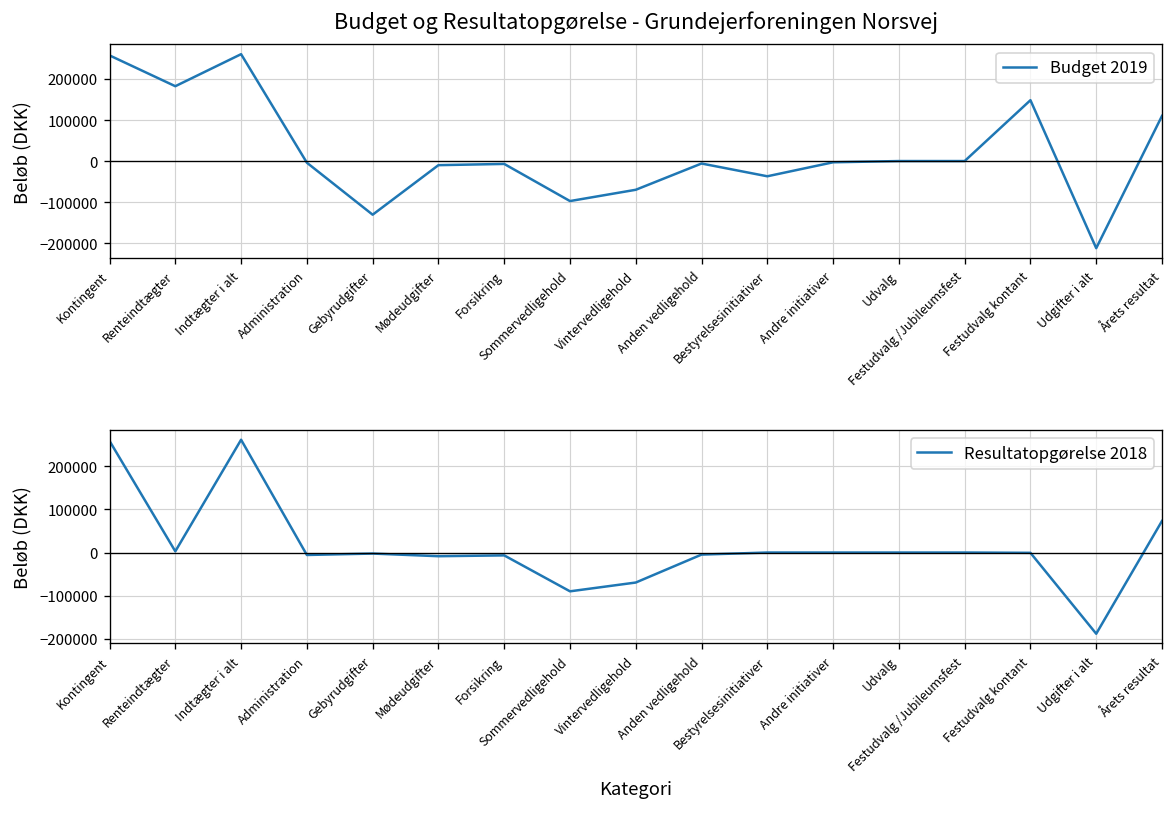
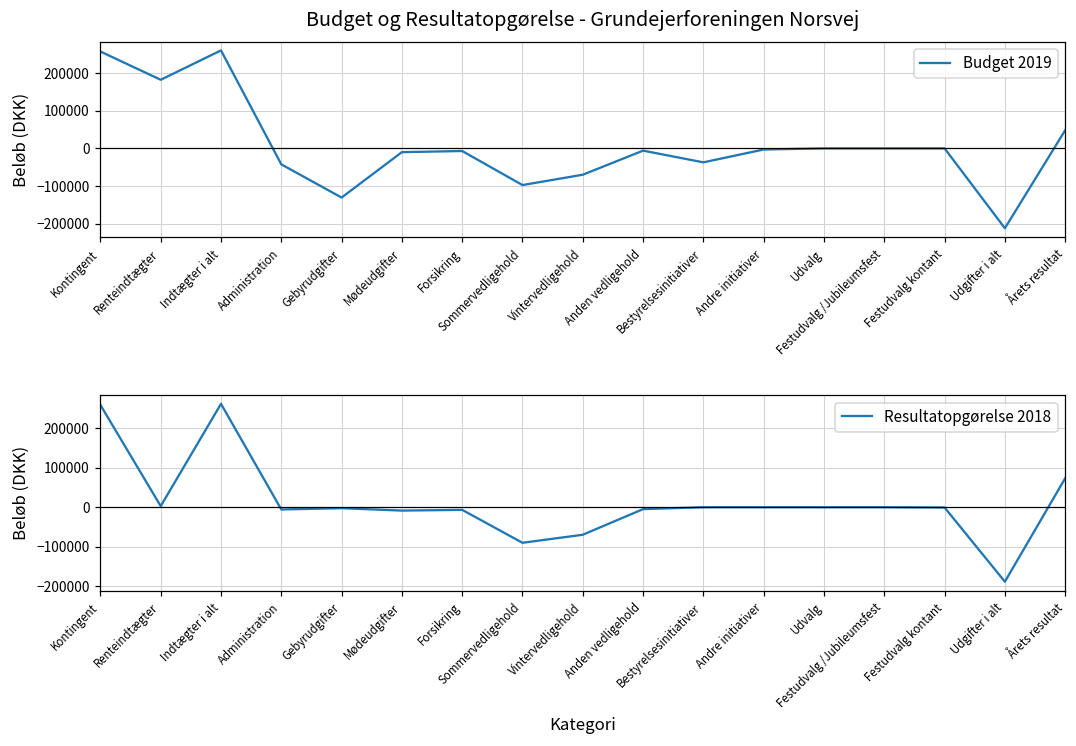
Budget og Resultatopgørelse - Grundejerforeningen Norsvej, Administration: 0 -> -40000
Budget og Resultatopgørelse - Grundejerforeningen Norsvej, Festudvalg kontant: 150000 -> 0
Budget og Resultatopgørelse - Grundejerforeningen Norsvej, Årets resultat: 110000 -> 50000
